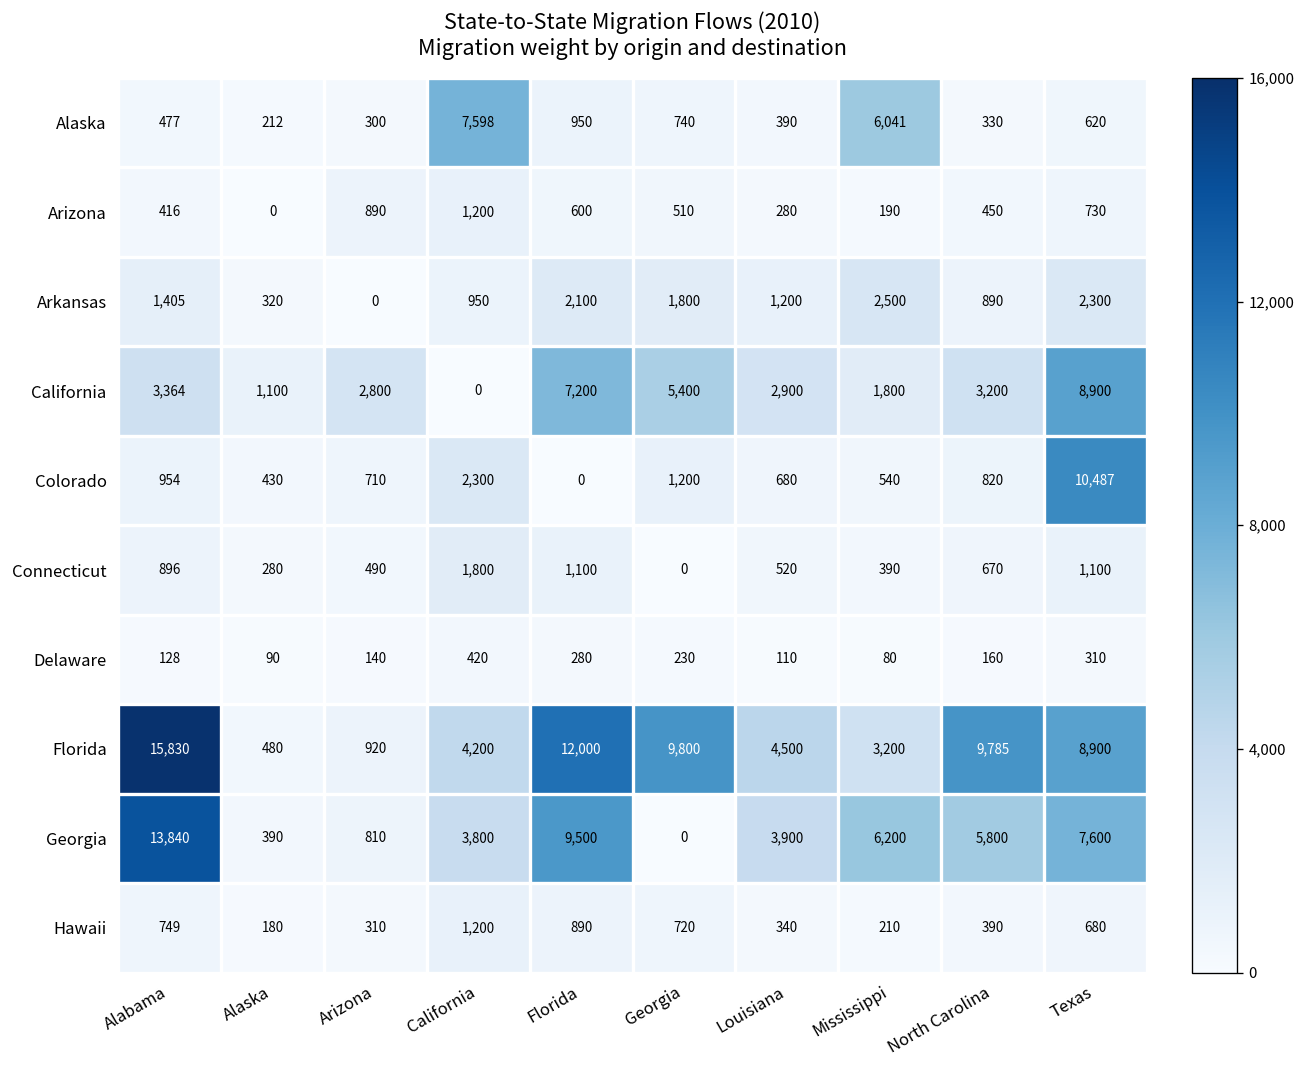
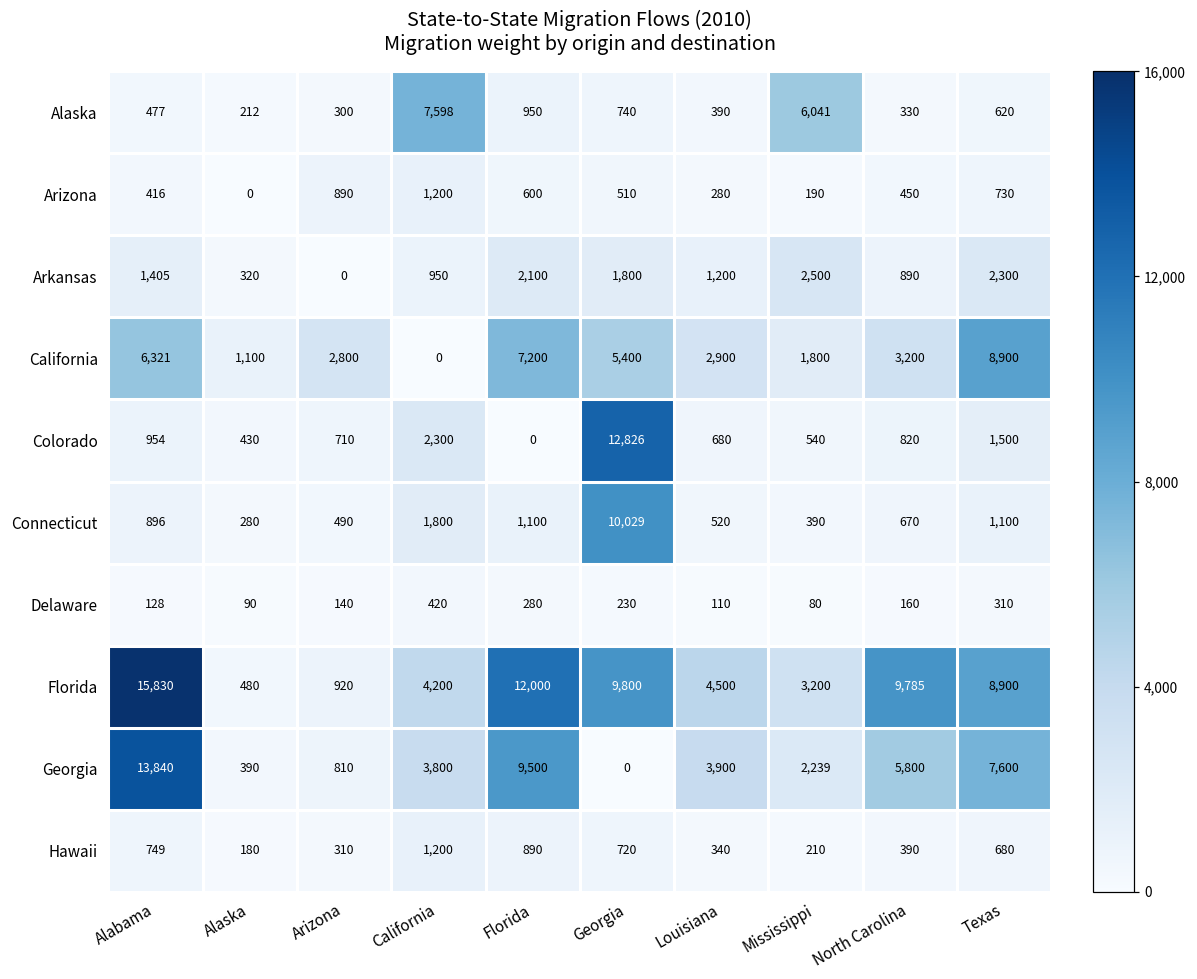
California, Alabama: 3,364 -> 6,321
Colorado, Georgia: 1,200 -> 12,826
Colorado, Texas: 10,487 -> 1,500
Connecticut, Georgia: 0 -> 10,029
Georgia, Mississippi: 6,200 -> 2,239
